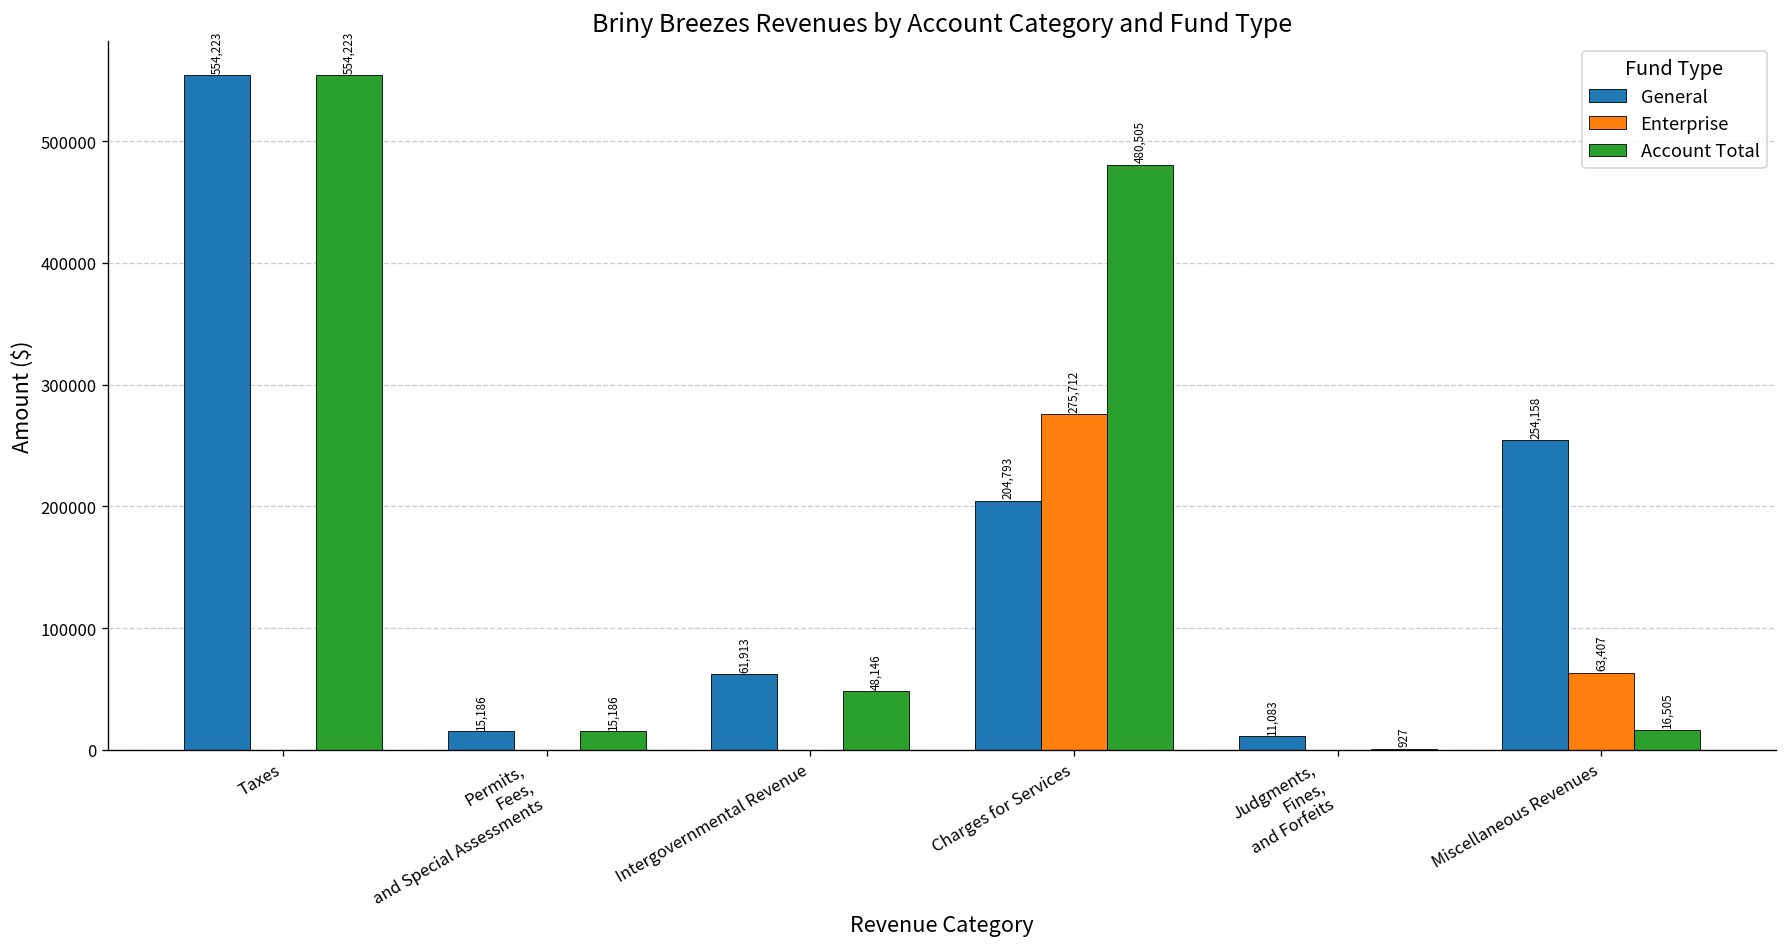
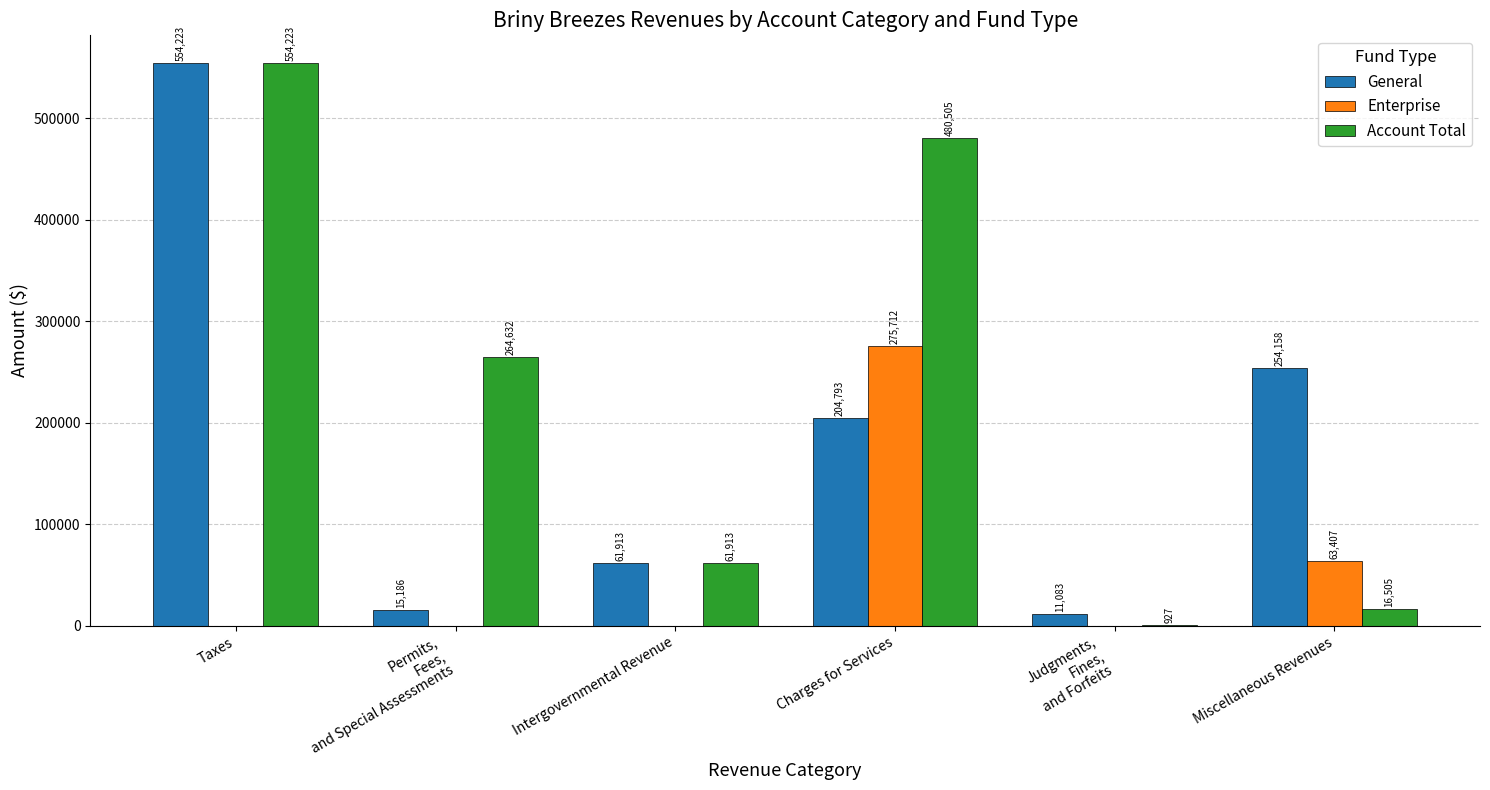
Account Total, Permits, Fees, and Special Assessments: 15,186 -> 264,632
Account Total, Intergovernmental Revenue: 48,146 -> 61,913
